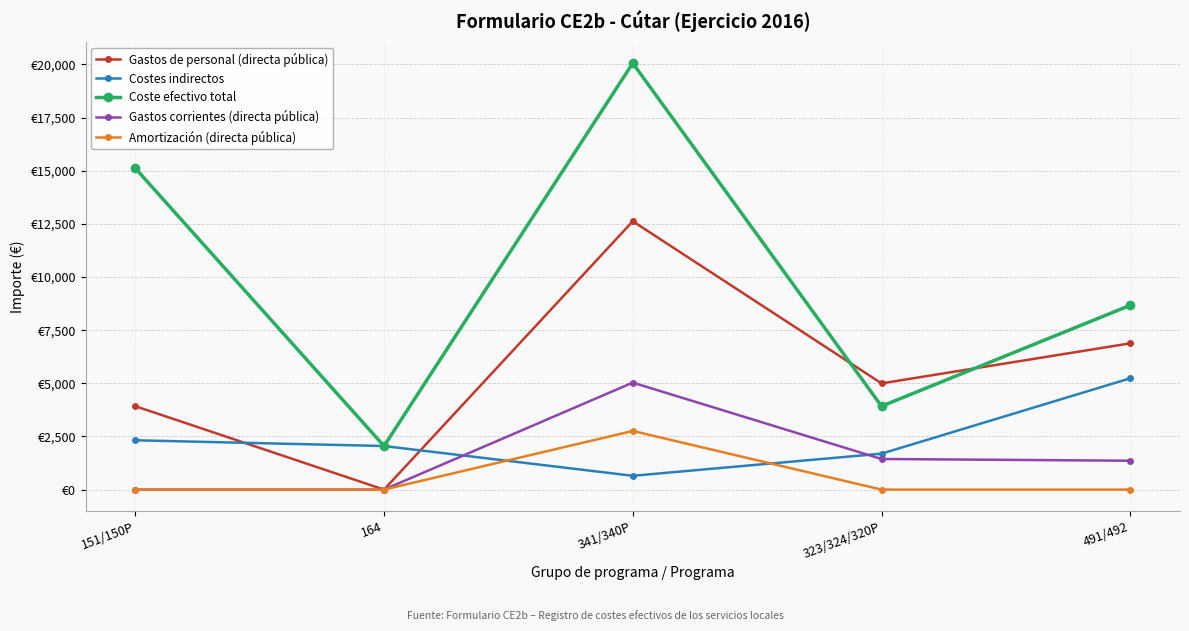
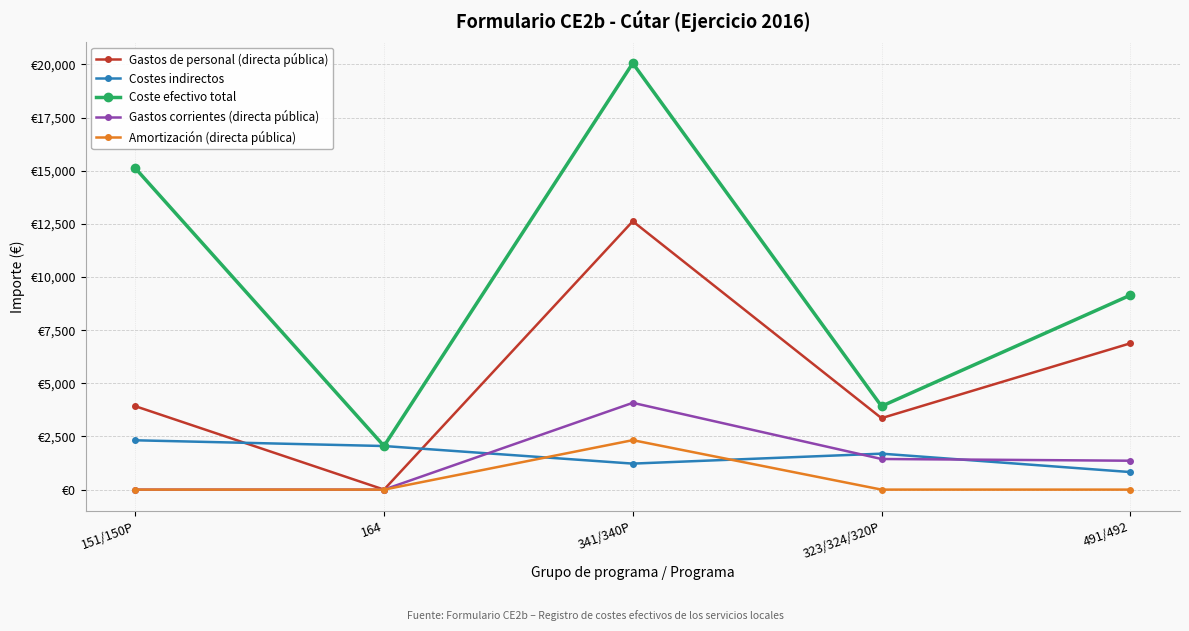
Costes indirectos, 341/340P: €700 -> €1,200
Gastos corrientes (directa pública), 341/340P: €5,000 -> €4,100
Amortización (directa pública), 341/340P: €2,800 -> €2,300
Gastos de personal (directa pública), 323/324/320P: €5,000 -> €3,400
Costes indirectos, 491/492: €5,200 -> €800
Coste efectivo total, 491/492: €8,700 -> €9,100
